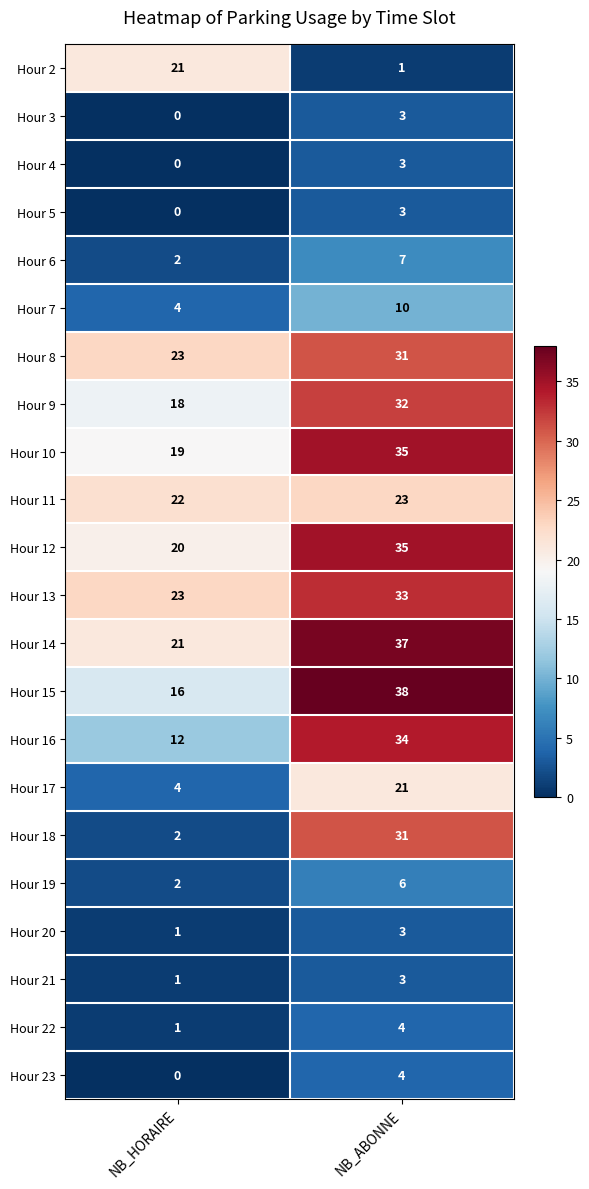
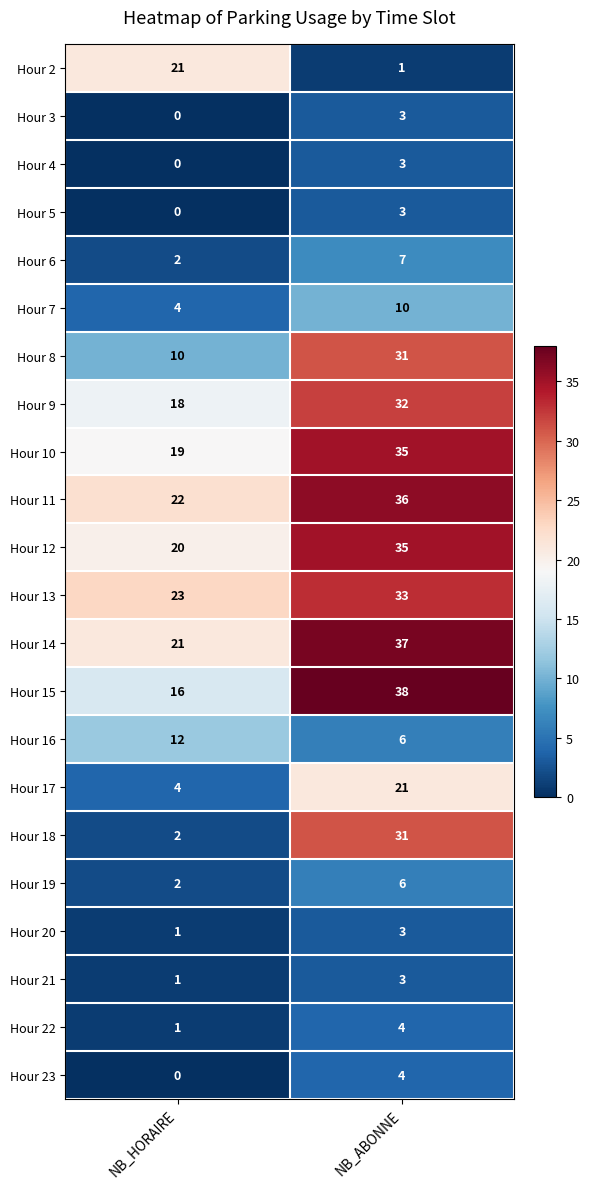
Hour 8, NB_HORAIRE: 23 -> 10
Hour 11, NB_ABONNE: 23 -> 36
Hour 16, NB_ABONNE: 34 -> 6
